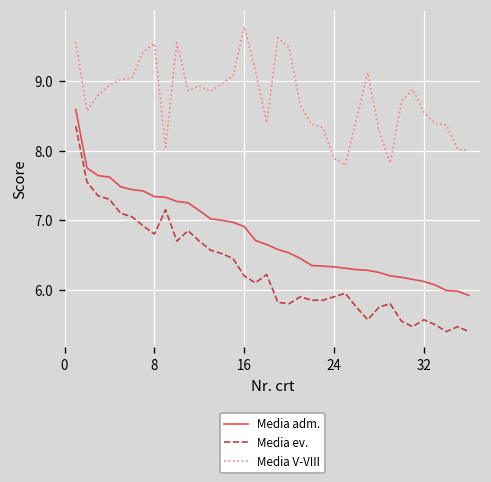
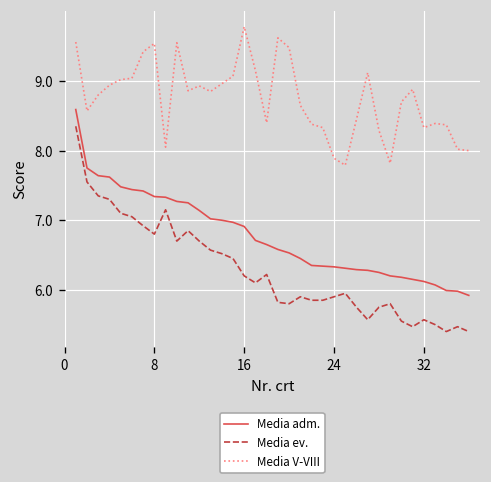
Media V-VIII, 32: 8.6 -> 8.3
